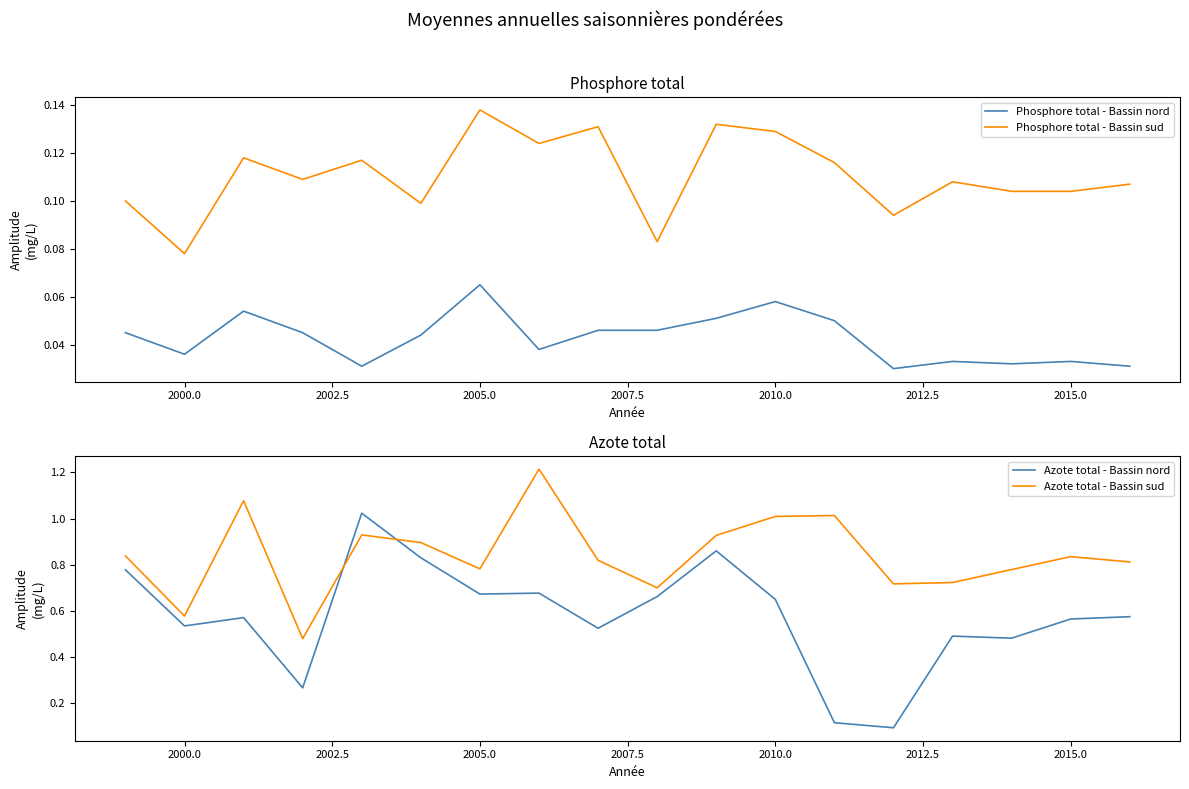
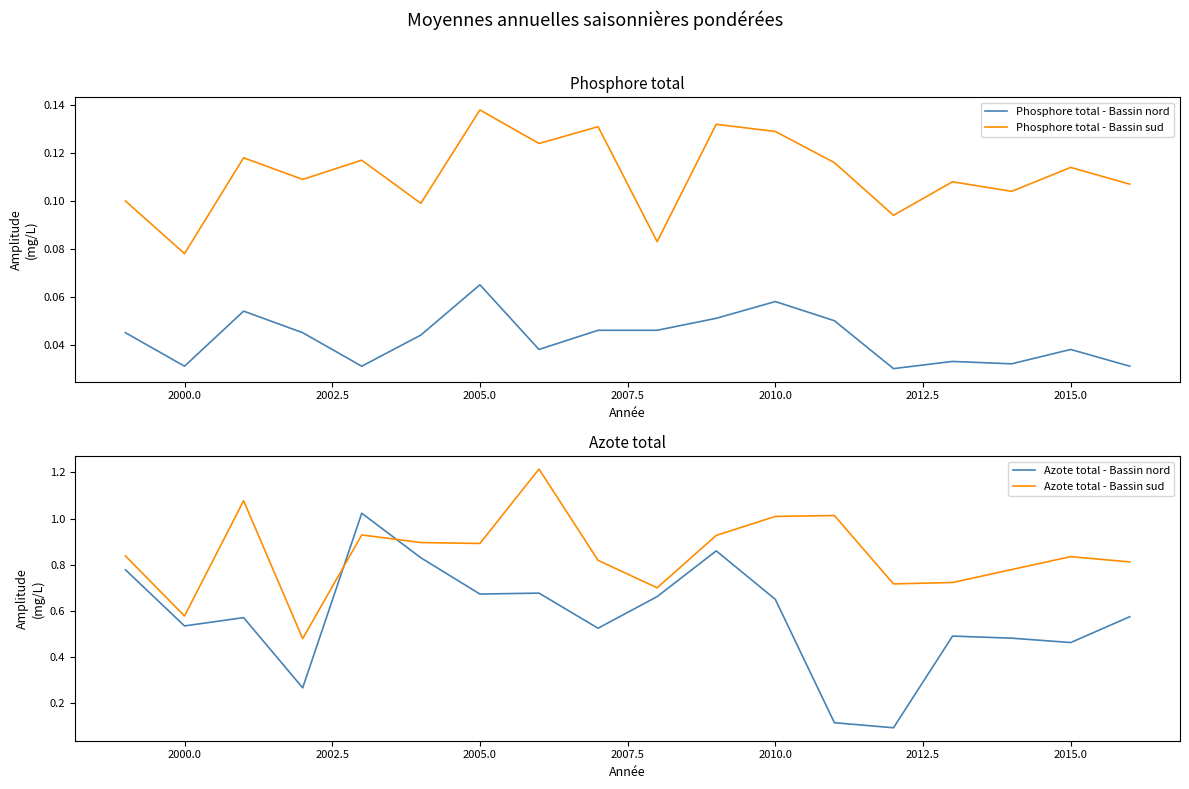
Phosphore total, Phosphore total - Bassin nord, 2000.0: 0.036 -> 0.031
Phosphore total, Phosphore total - Bassin nord, 2015.0: 0.033 -> 0.038
Phosphore total, Phosphore total - Bassin sud, 2015.0: 0.104 -> 0.114
Azote total, Azote total - Bassin sud, 2005.0: 0.78 -> 0.89
Azote total, Azote total - Bassin nord, 2015.0: 0.57 -> 0.46
